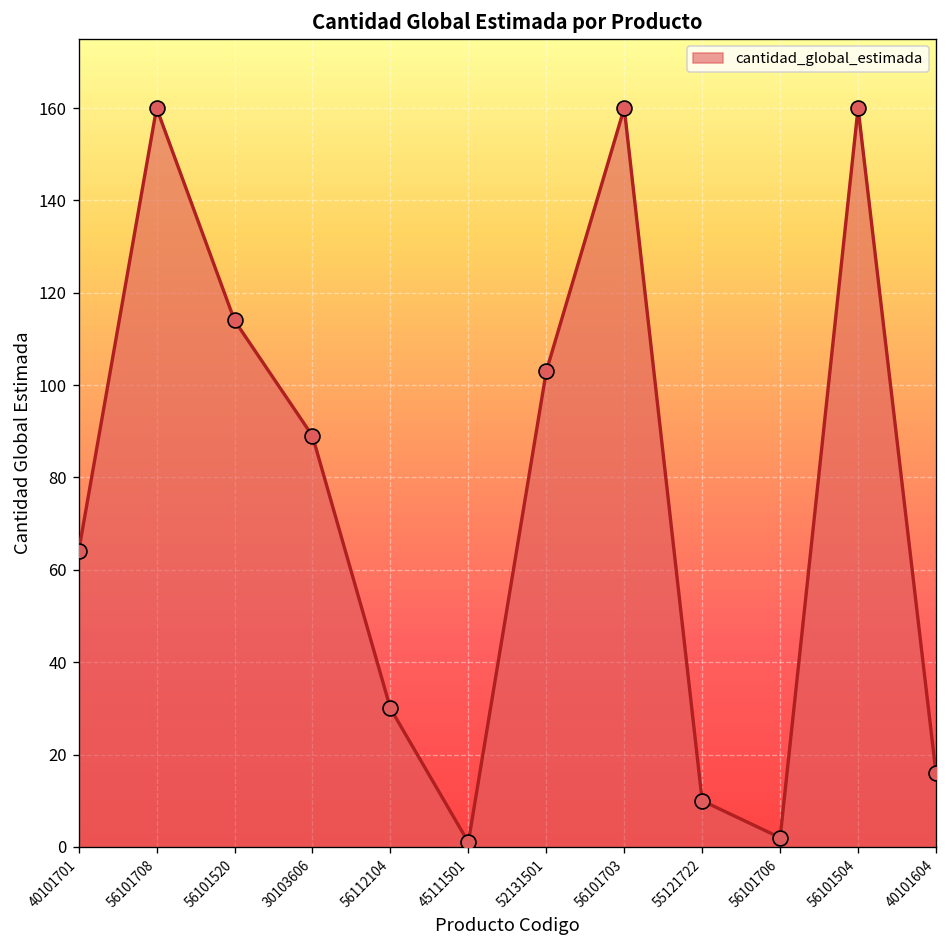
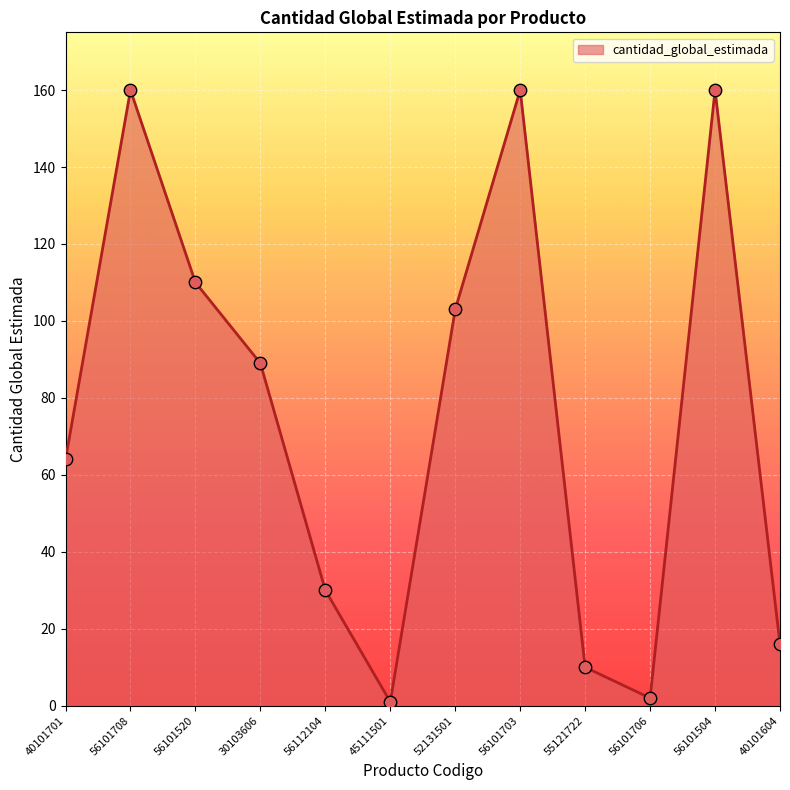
56101520: 114 -> 110
